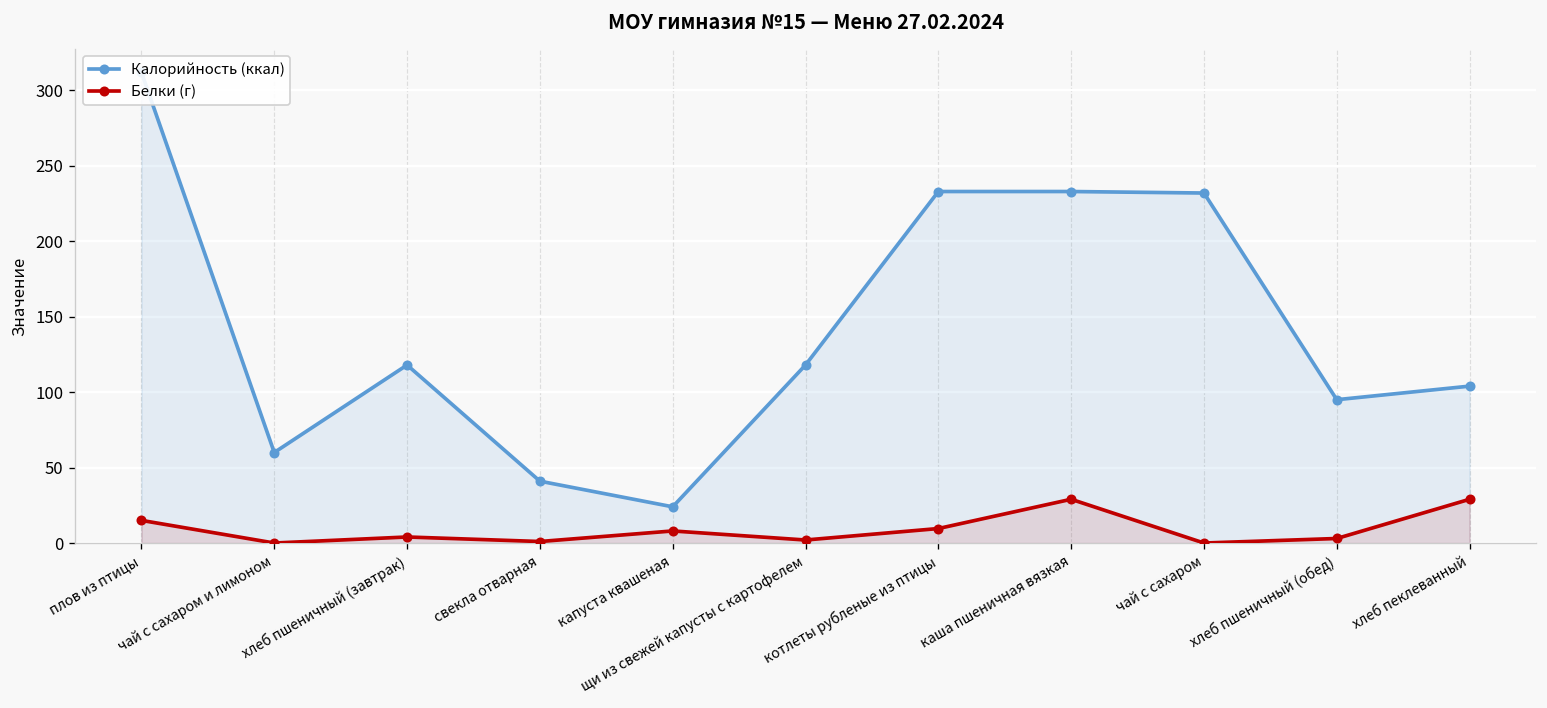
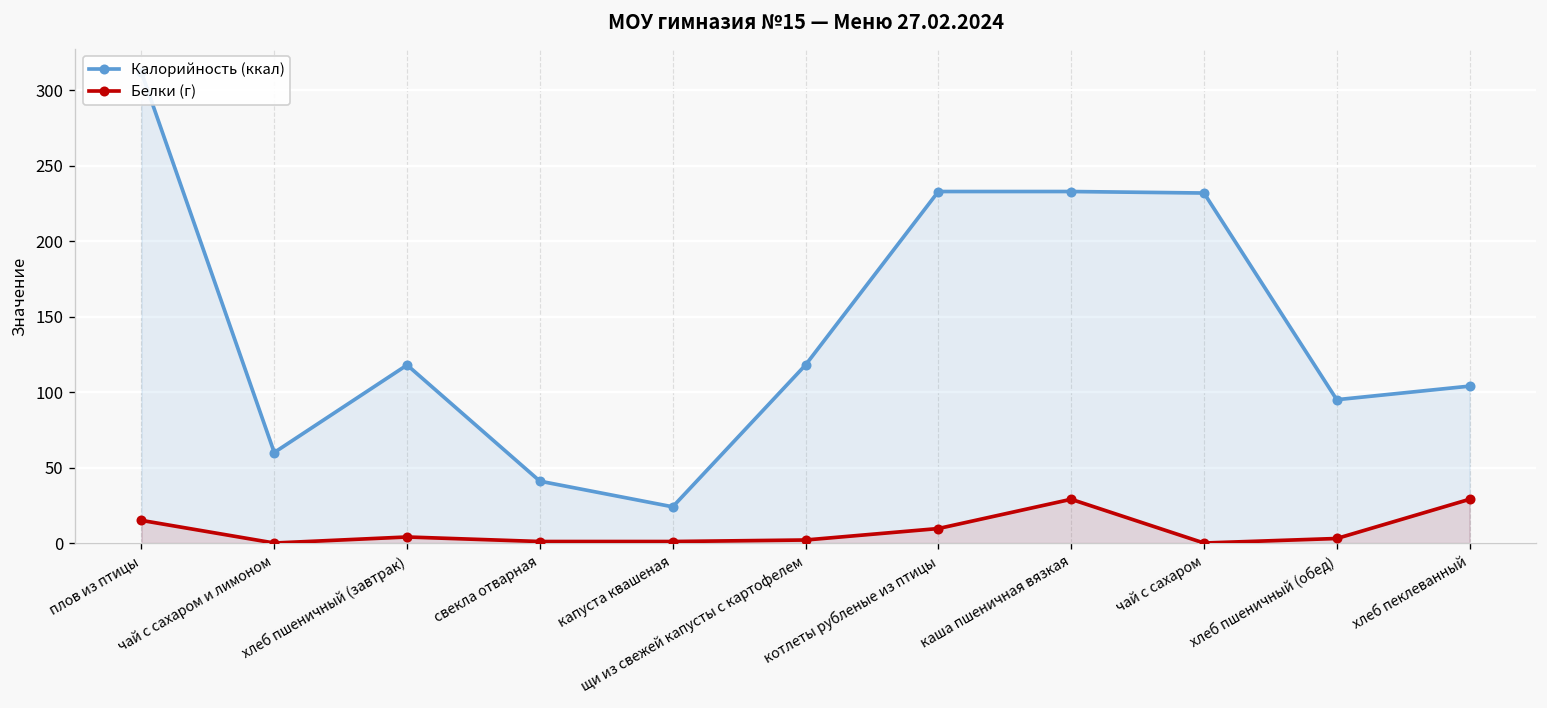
Белки (г), капуста квашеная: 8 -> 1
